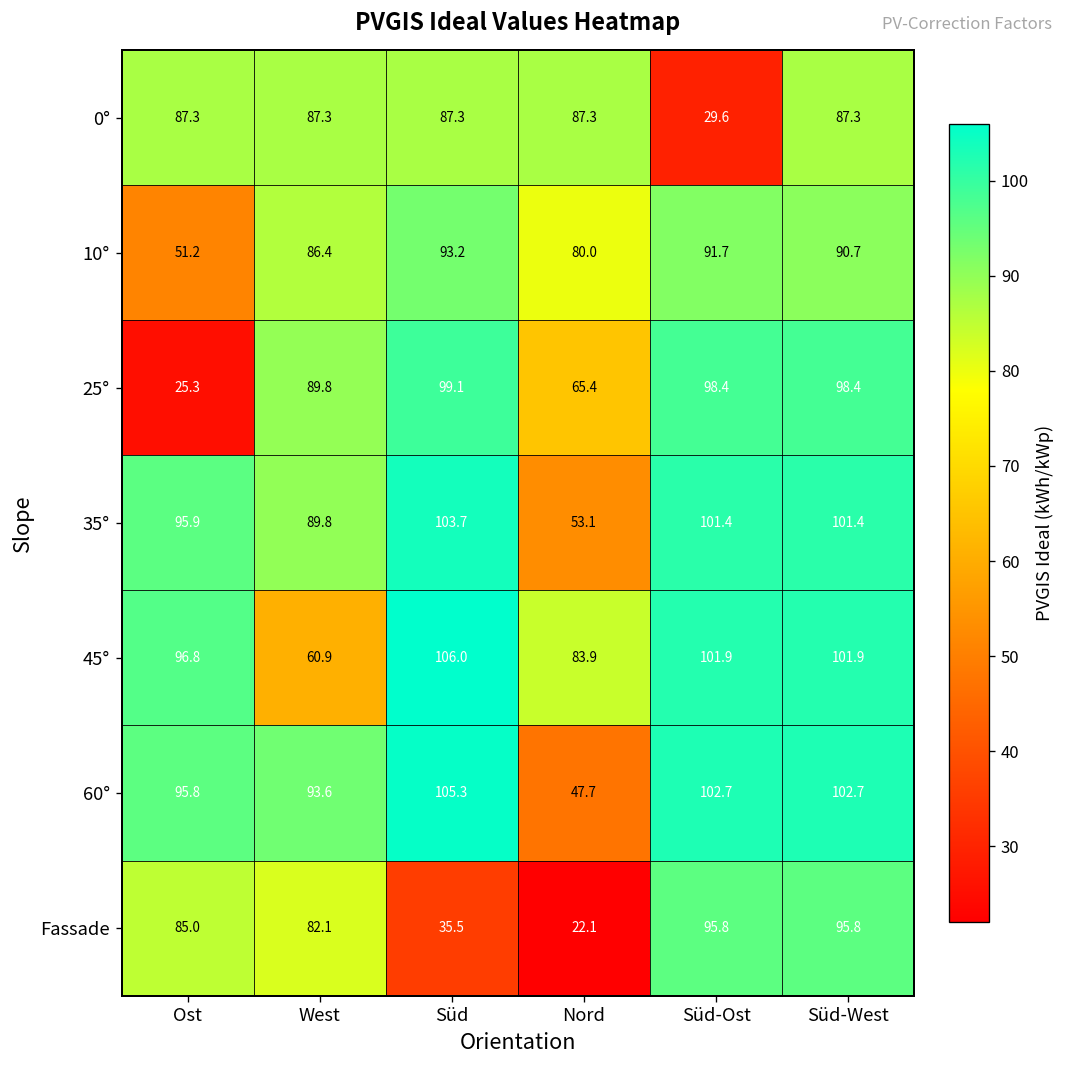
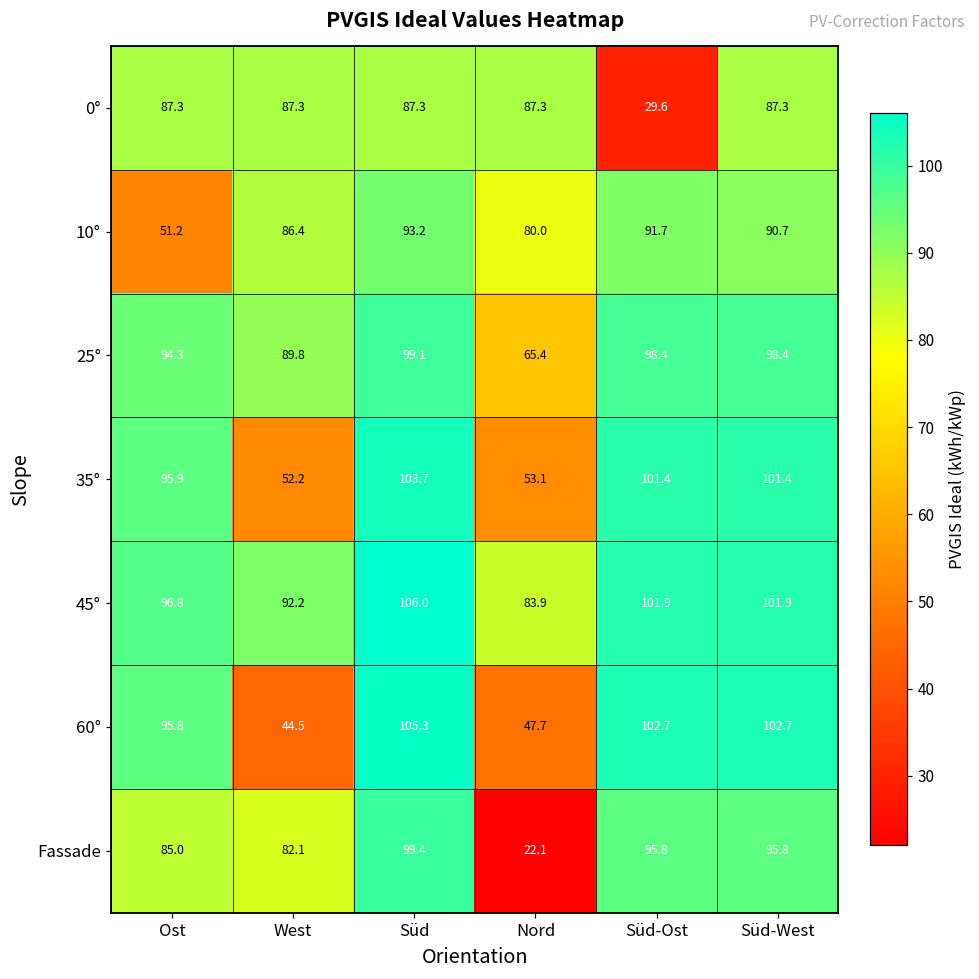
25°, Ost: 25.3 -> 94.3
35°, West: 89.8 -> 52.2
45°, West: 60.9 -> 92.2
60°, West: 93.6 -> 44.5
Fassade, Süd: 35.5 -> 99.4
